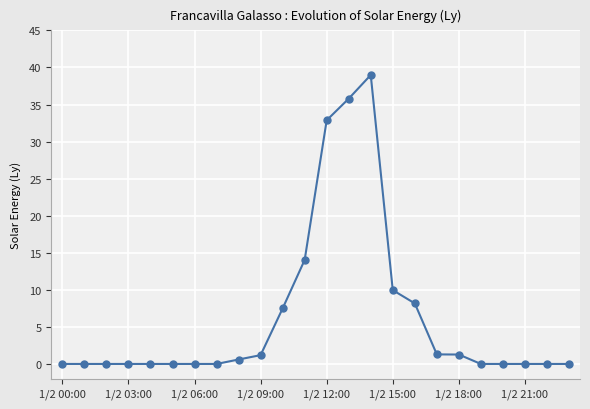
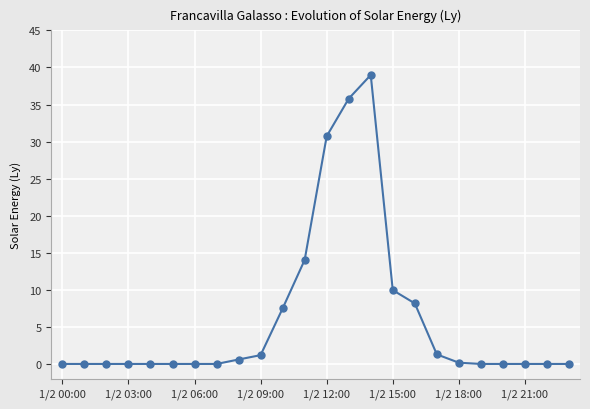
1/2 12:00: 33 -> 31
1/2 18:00: 1 -> 0
